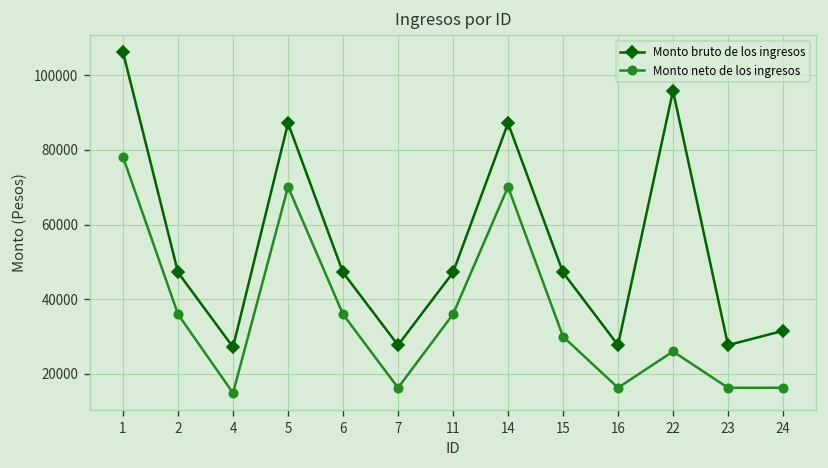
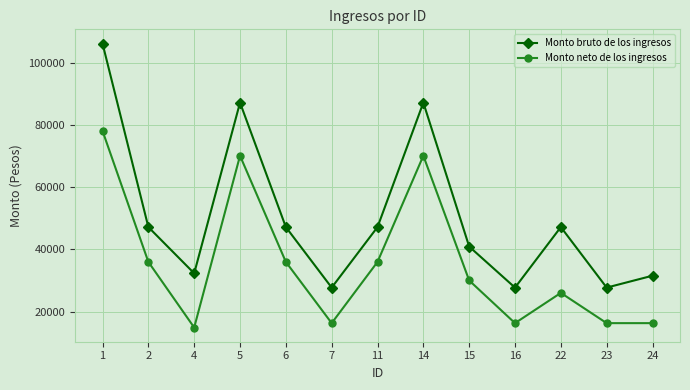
Monto bruto de los ingresos, 4: 27000 -> 32000
Monto bruto de los ingresos, 15: 47000 -> 41000
Monto bruto de los ingresos, 22: 96000 -> 47000
